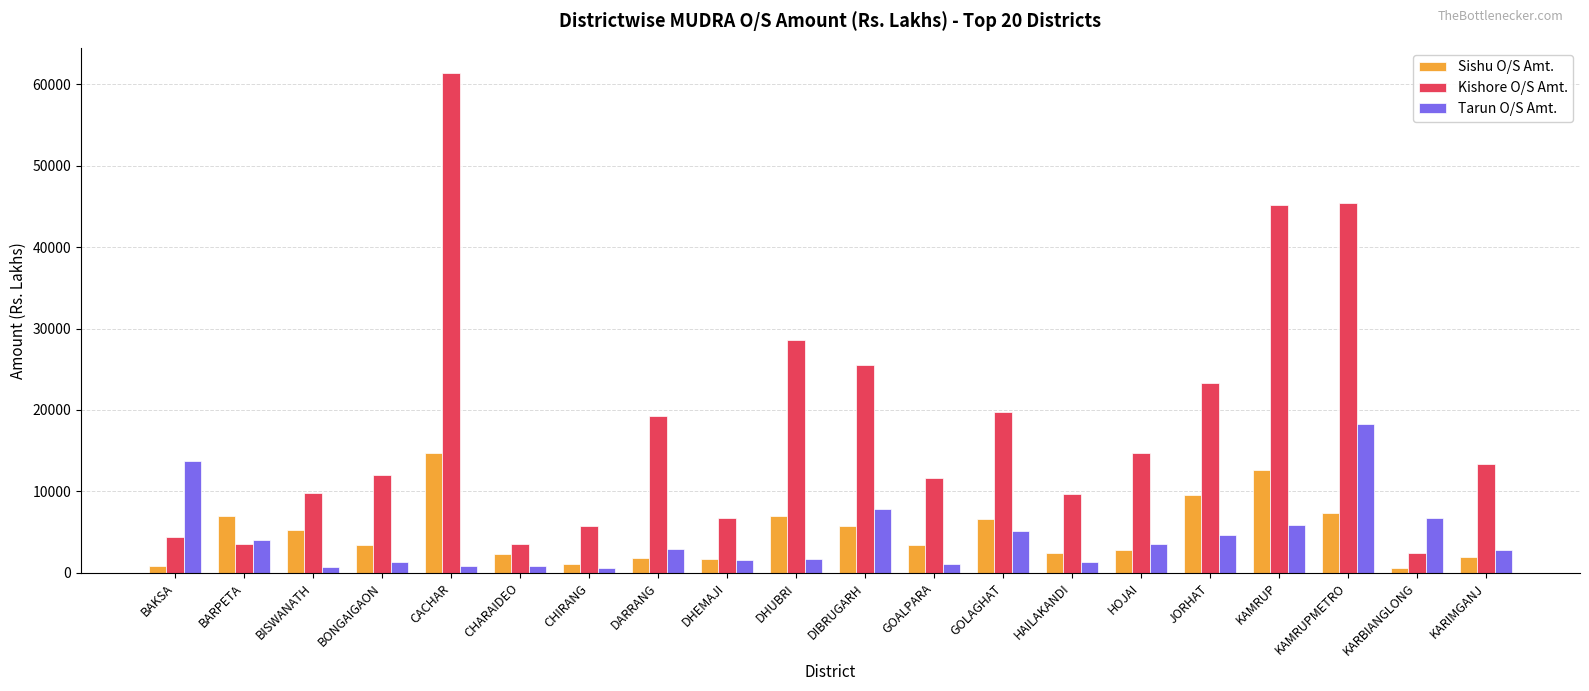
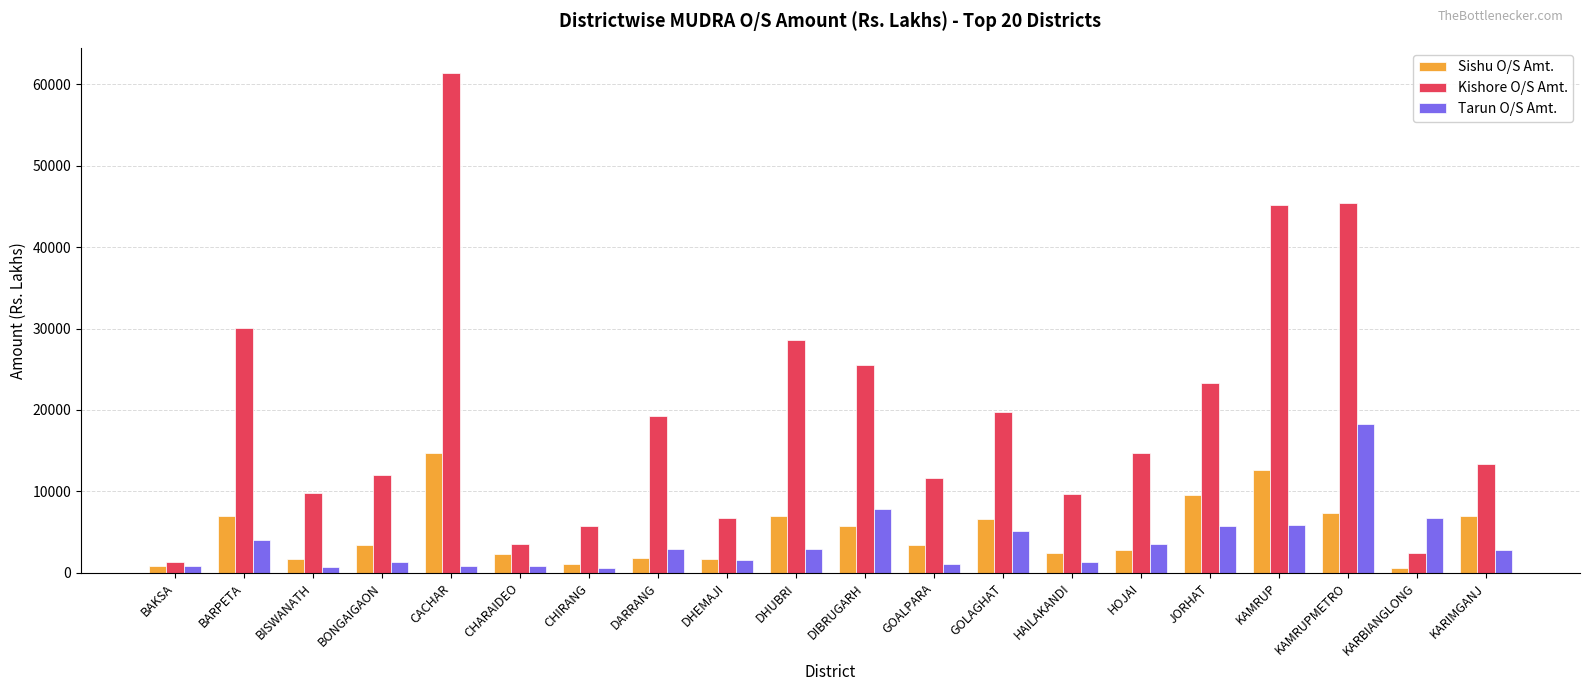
Kishore O/S Amt., BAKSA: 4000 -> 1000
Tarun O/S Amt., BAKSA: 14000 -> 1000
Kishore O/S Amt., BARPETA: 4000 -> 30000
Sishu O/S Amt., BISWANATH: 5000 -> 2000
Tarun O/S Amt., DHUBRI: 2000 -> 3000
Tarun O/S Amt., JORHAT: 5000 -> 6000
Sishu O/S Amt., KARIMGANJ: 2000 -> 7000
